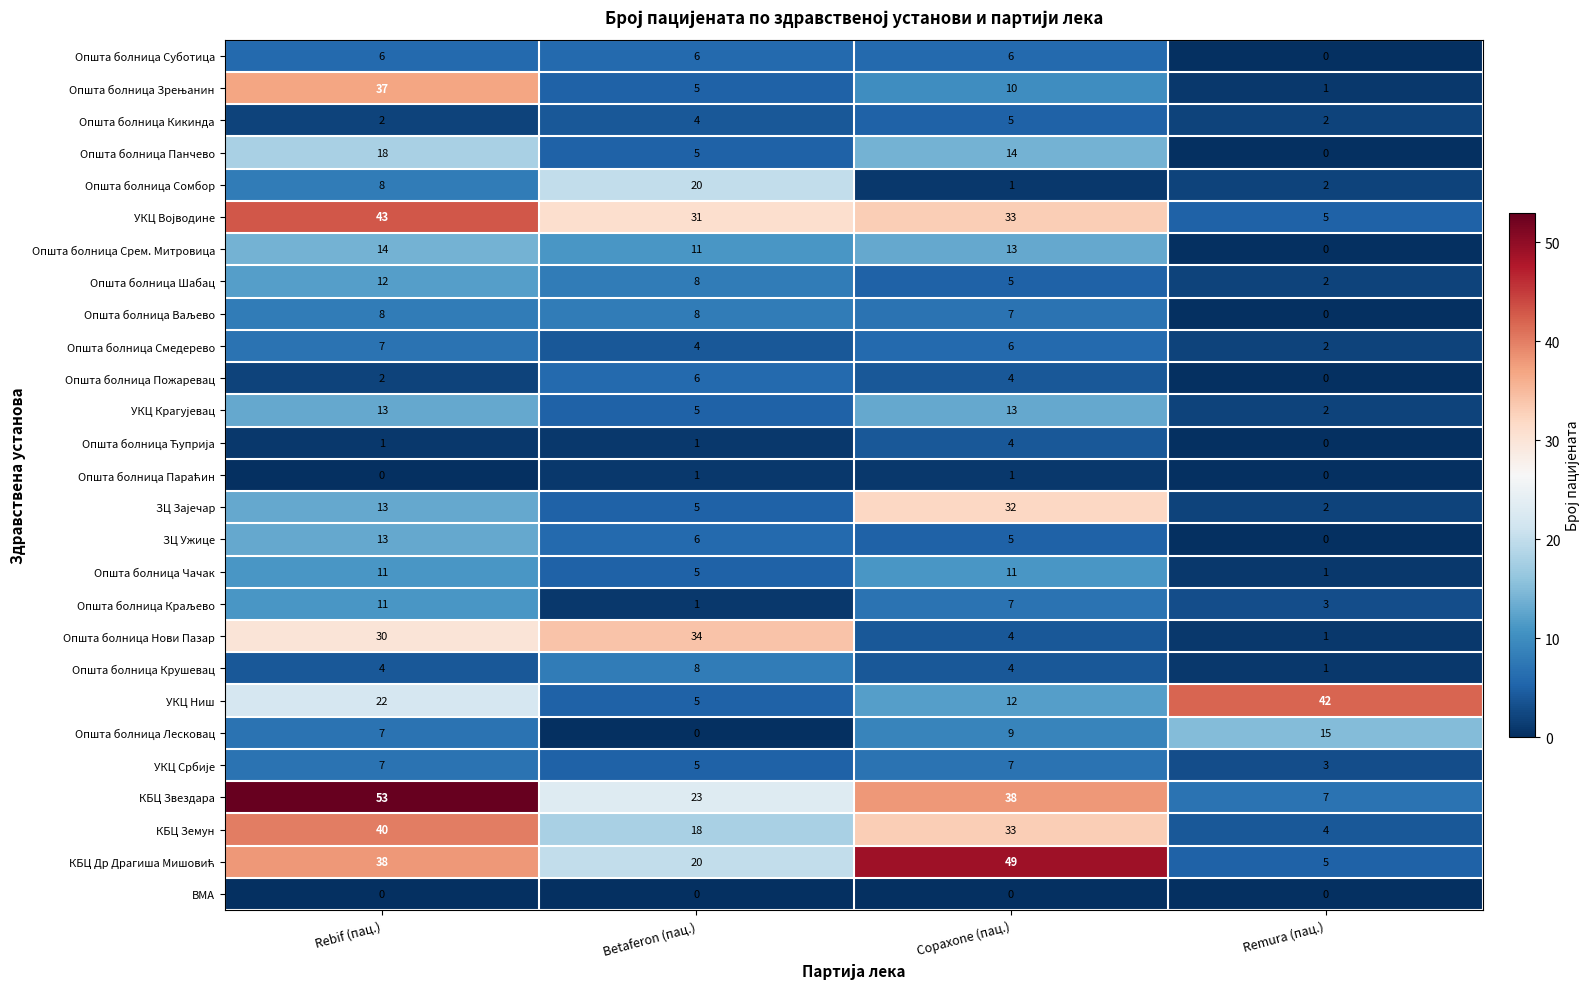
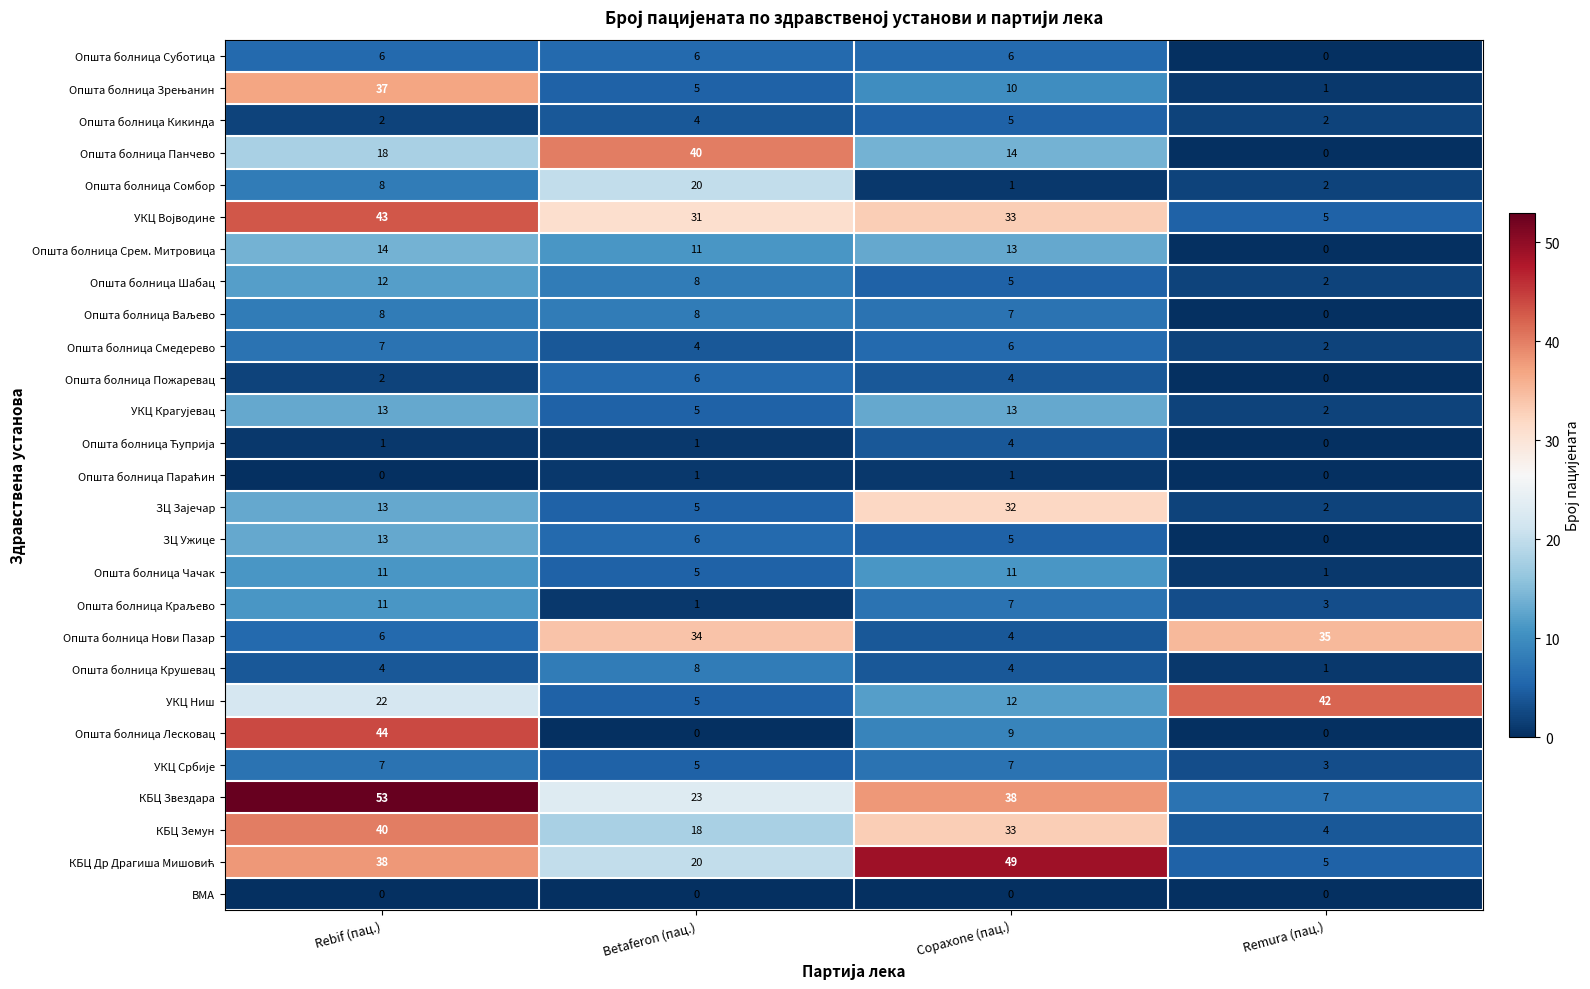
Општа болница Панчево, Betaferon (пац.): 5 -> 40
Општа болница Нови Пазар, Rebif (пац.): 30 -> 6
Општа болница Нови Пазар, Remura (пац.): 1 -> 35
Општа болница Лесковац, Rebif (пац.): 7 -> 44
Општа болница Лесковац, Remura (пац.): 15 -> 0
